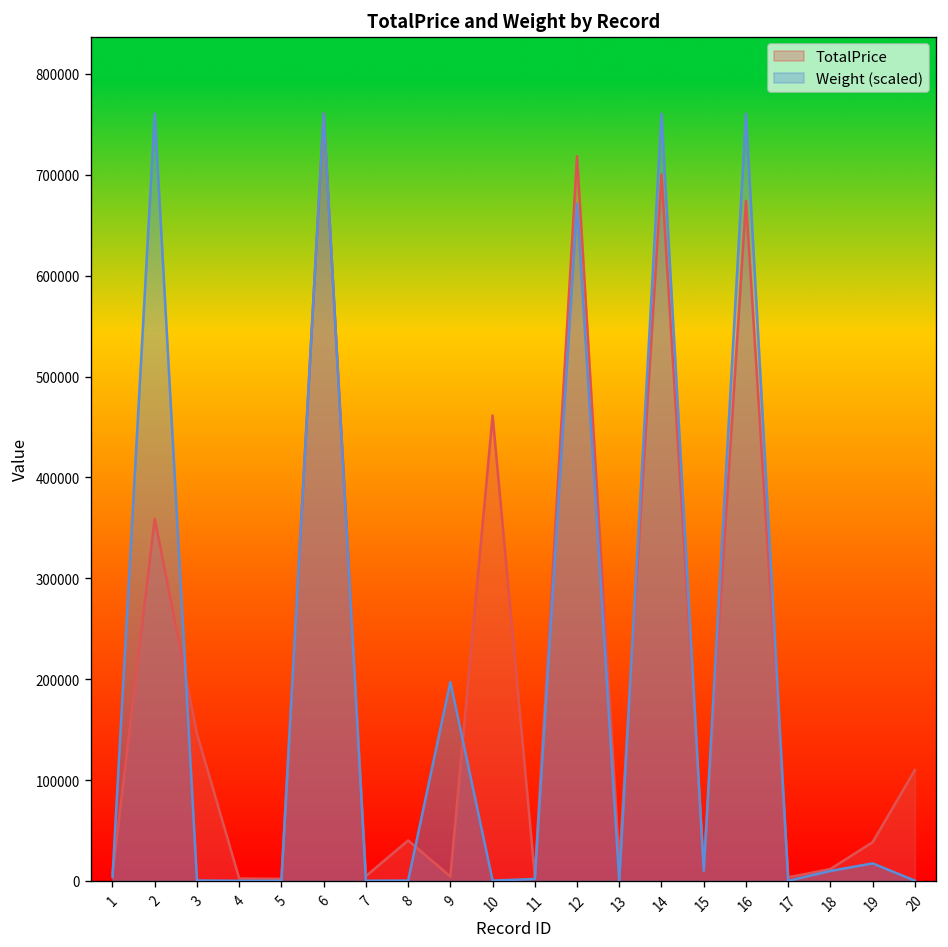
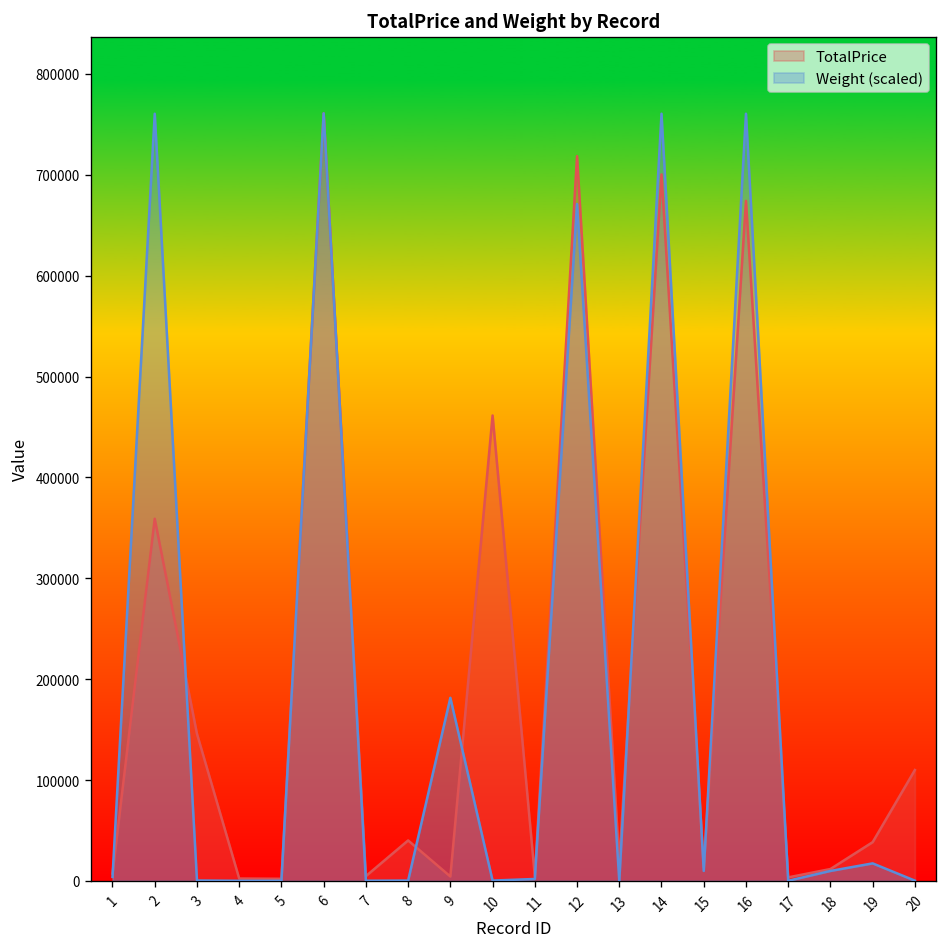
Weight (scaled), 9: 200000 -> 180000
